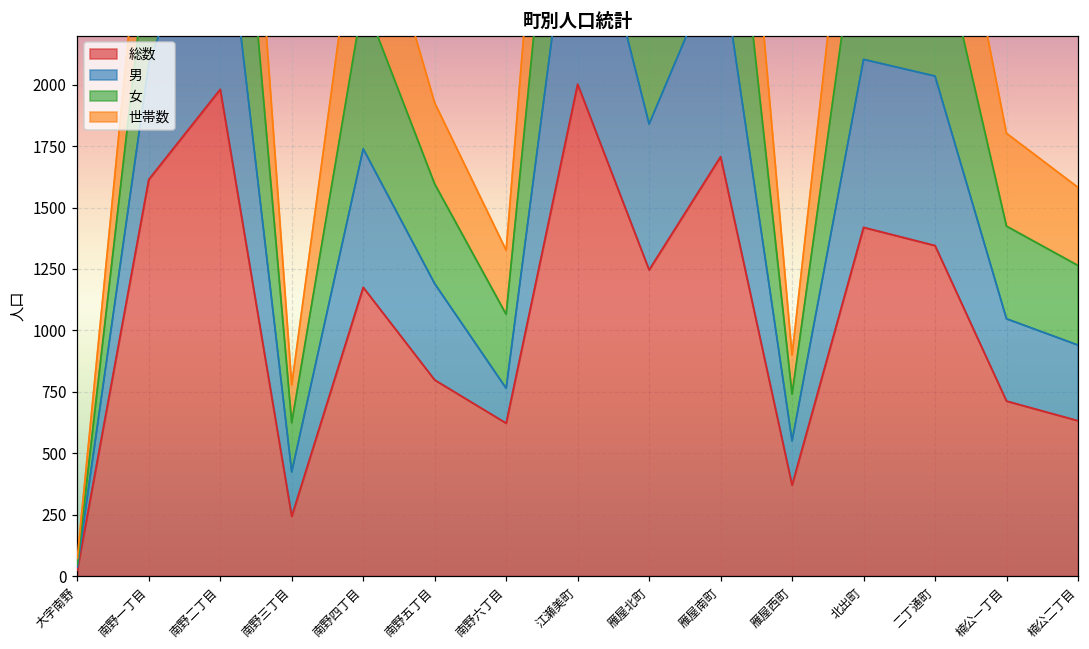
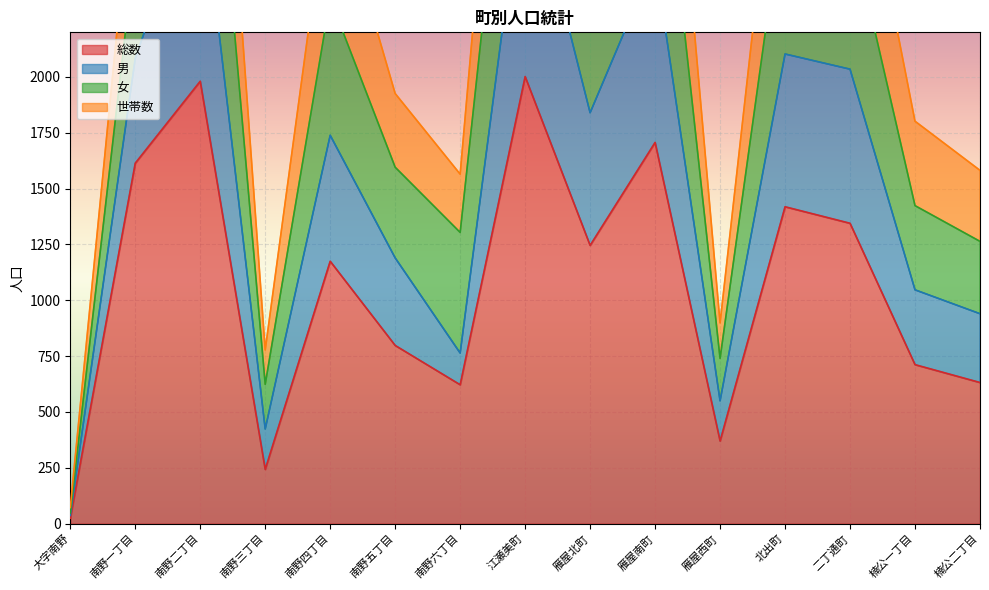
女, 南野六丁目: 300 -> 540
